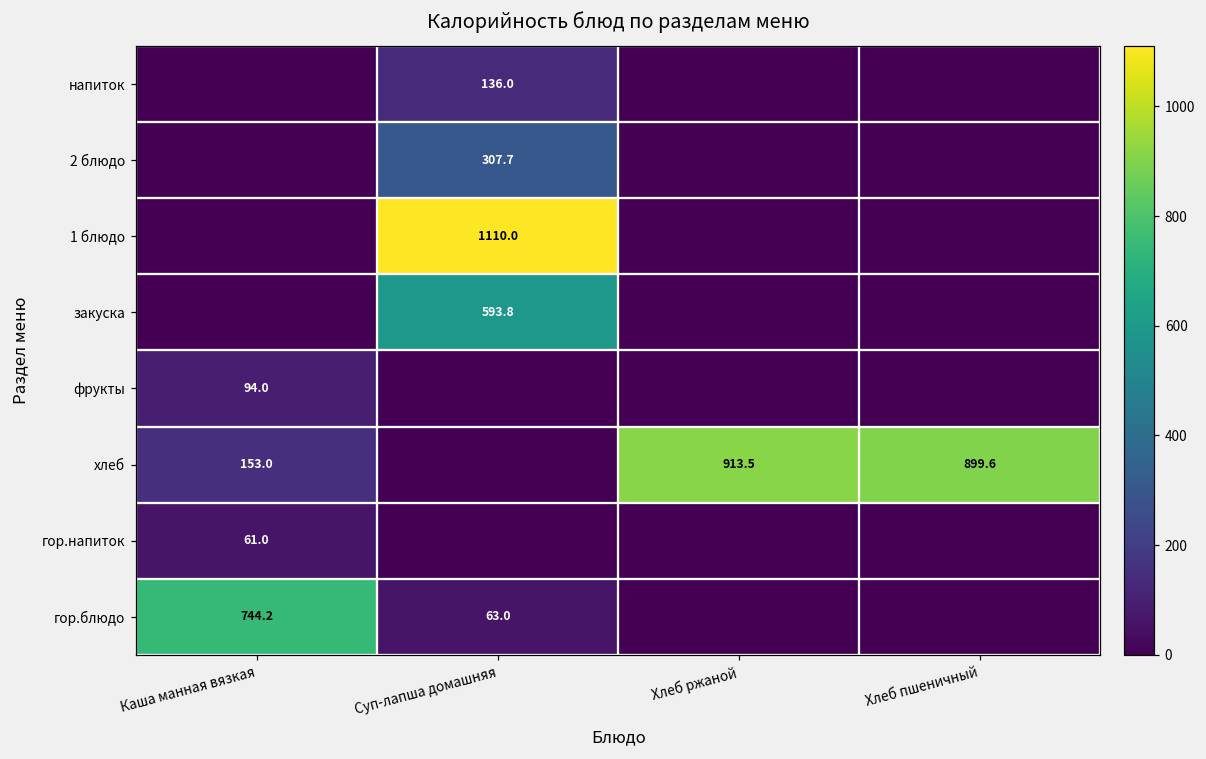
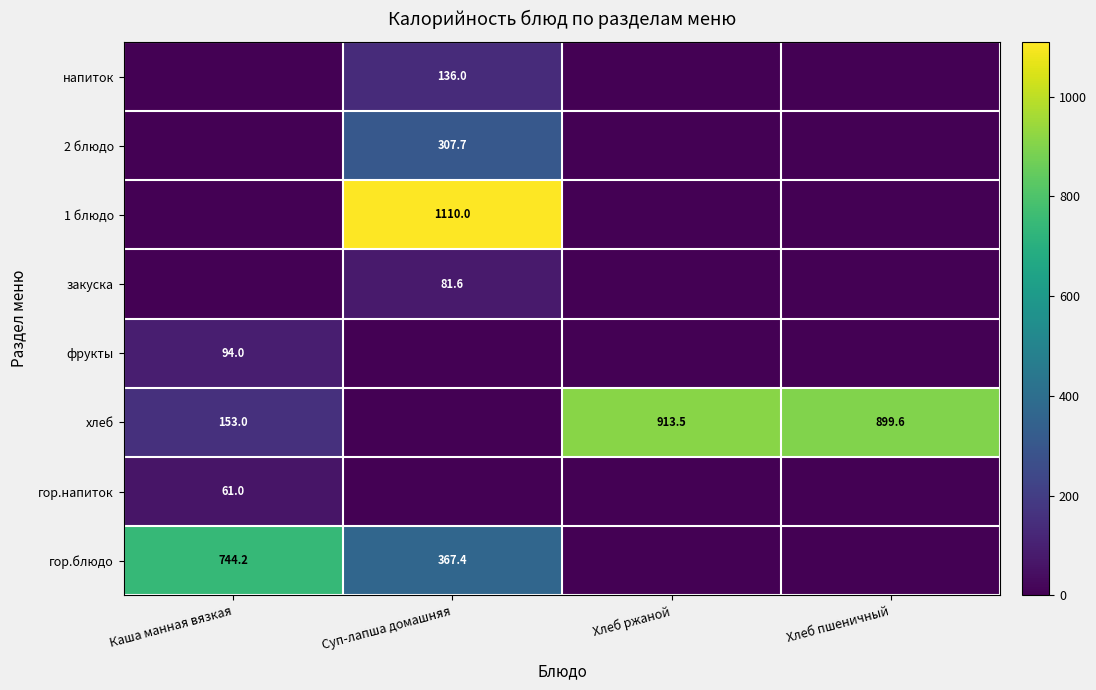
закуска, Суп-лапша домашняя: 593.8 -> 81.6
гор.блюдо, Суп-лапша домашняя: 63.0 -> 367.4
